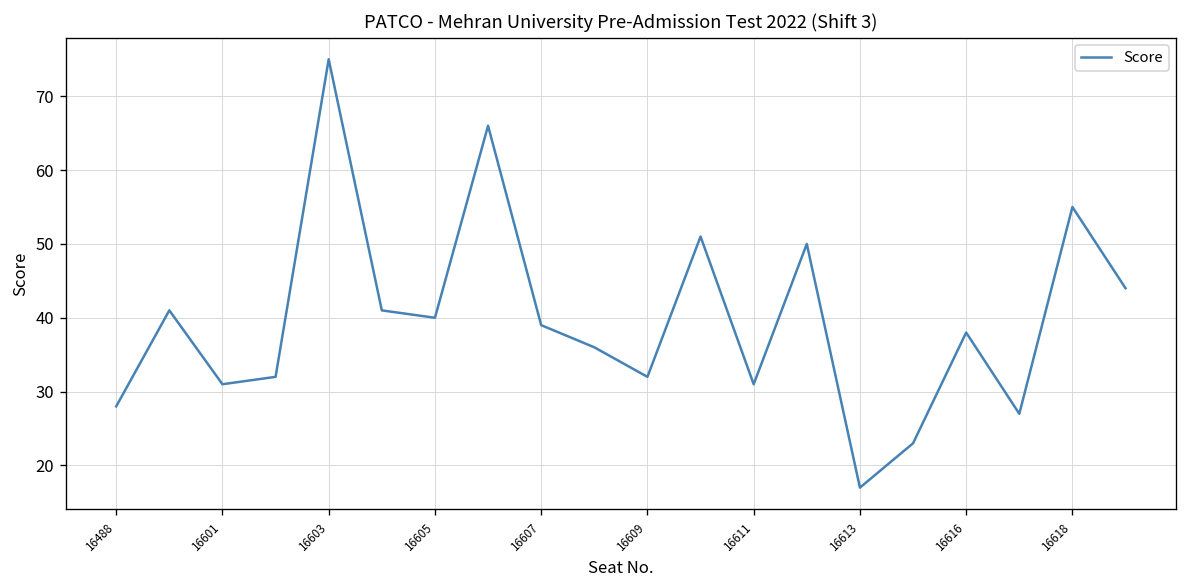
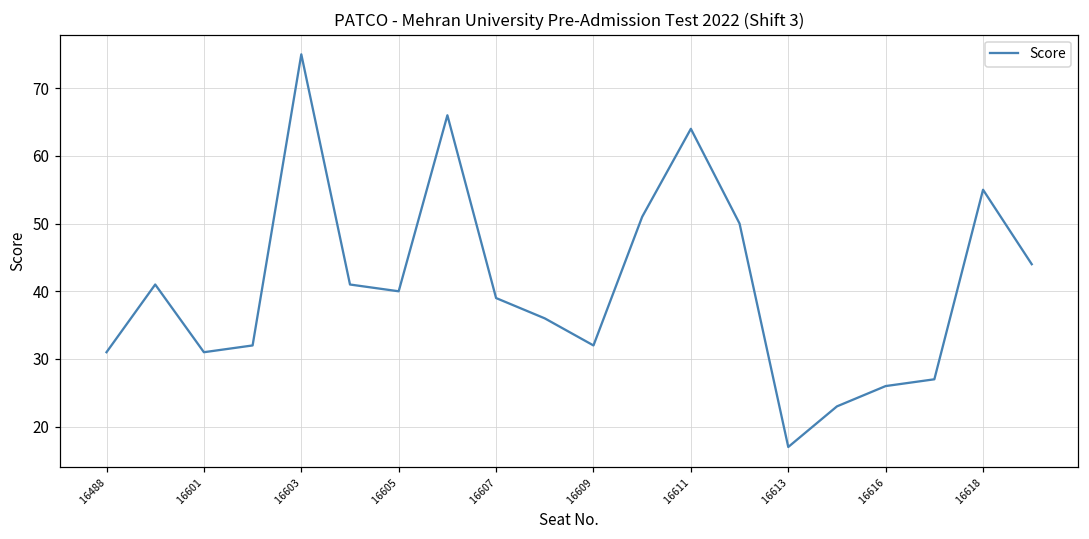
16488: 28 -> 31
16611: 31 -> 64
16616: 38 -> 26
